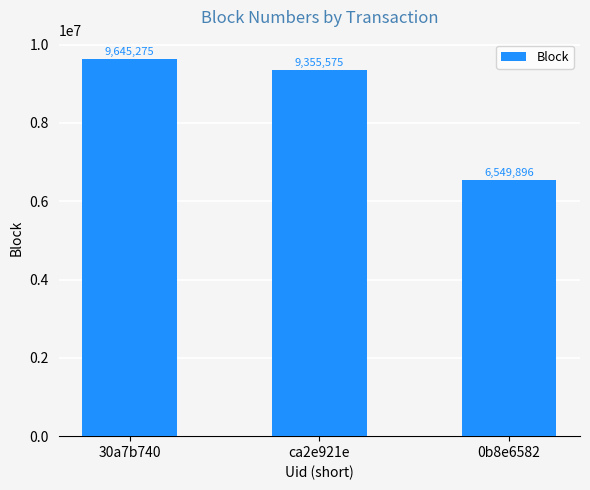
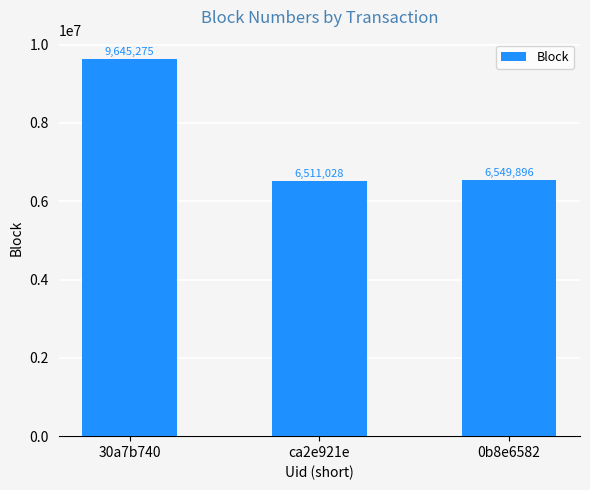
ca2e921e: 9,355,575 -> 6,511,028
